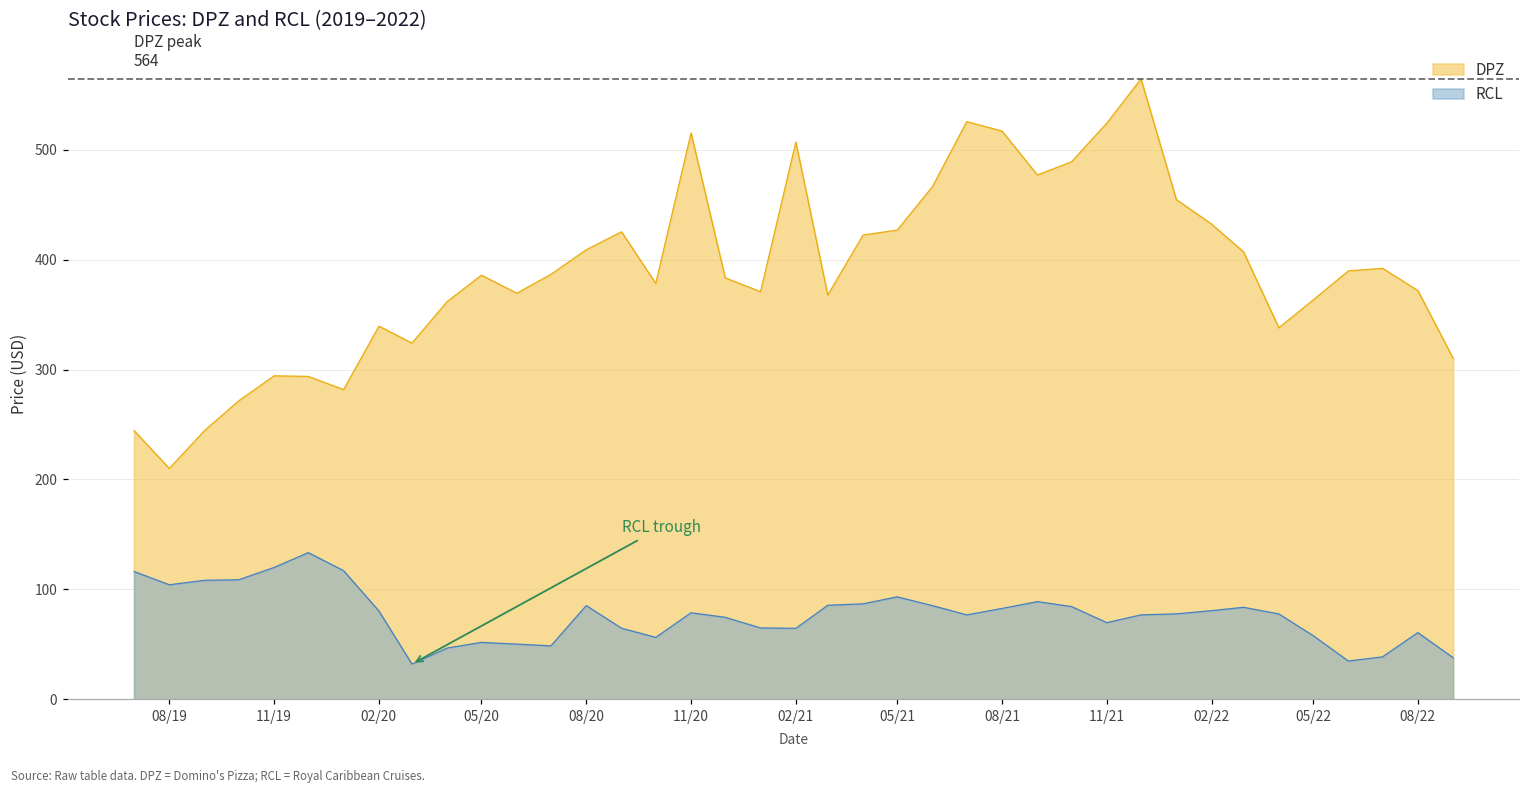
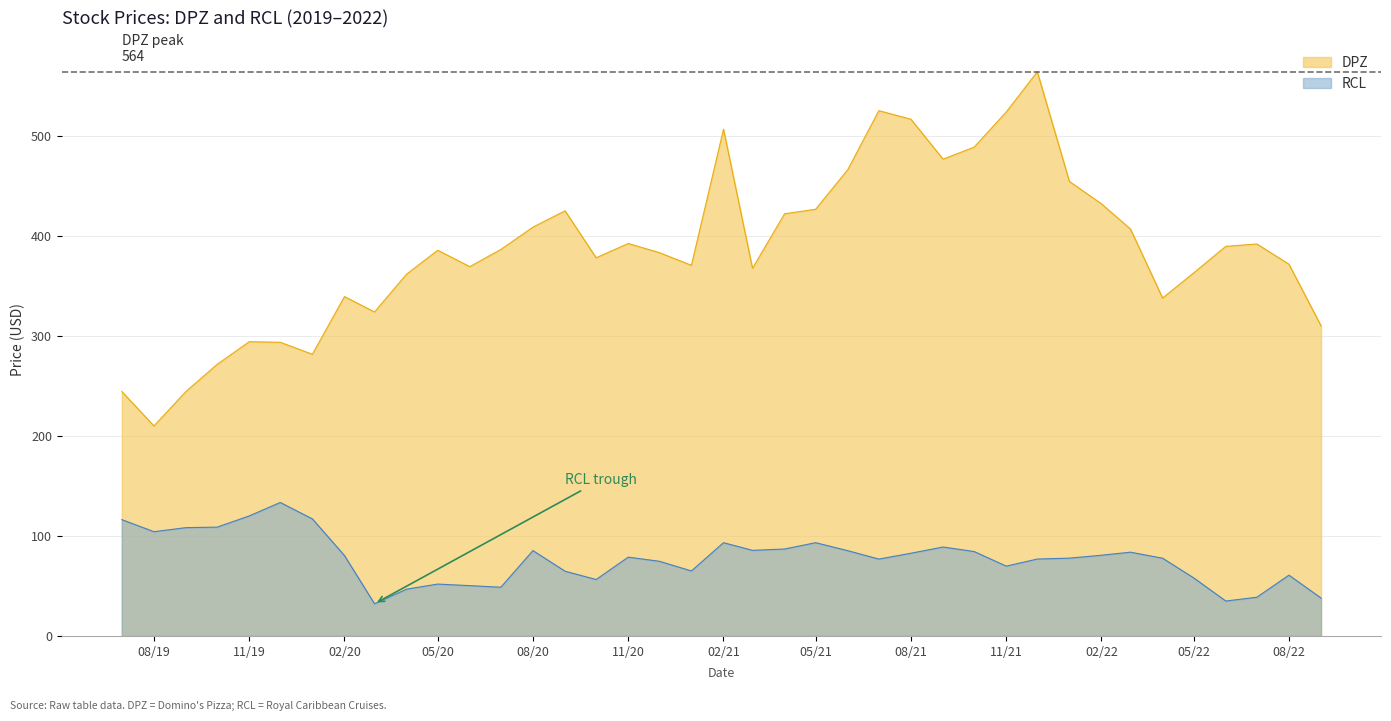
DPZ, 11/20: 520 -> 390
RCL, 02/21: 60 -> 90
